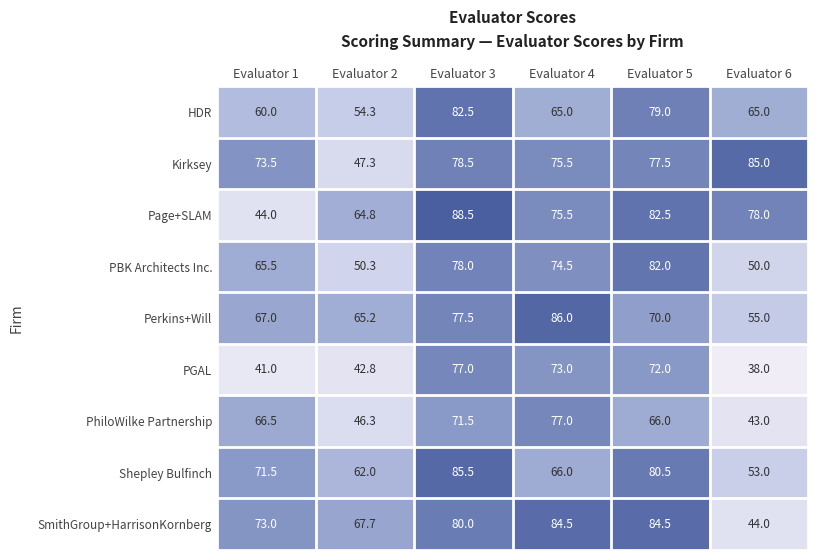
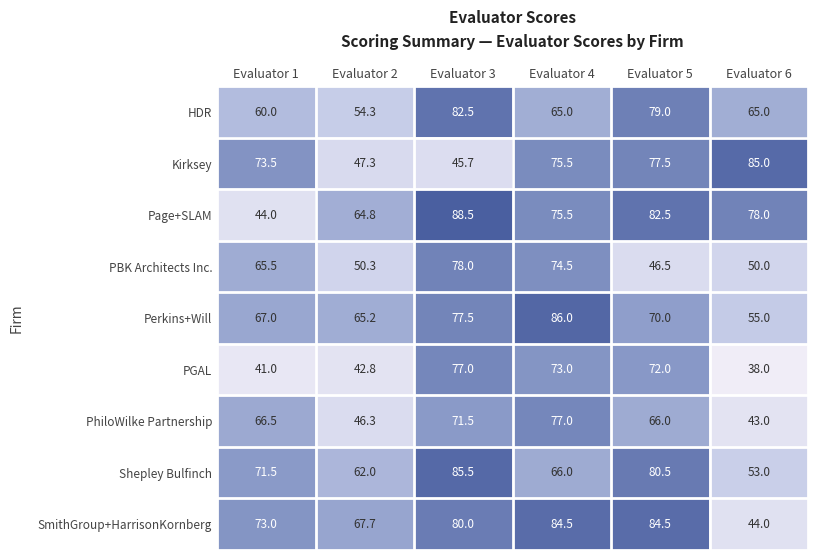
Kirksey, Evaluator 3: 78.5 -> 45.7
PBK Architects Inc., Evaluator 5: 82.0 -> 46.5
